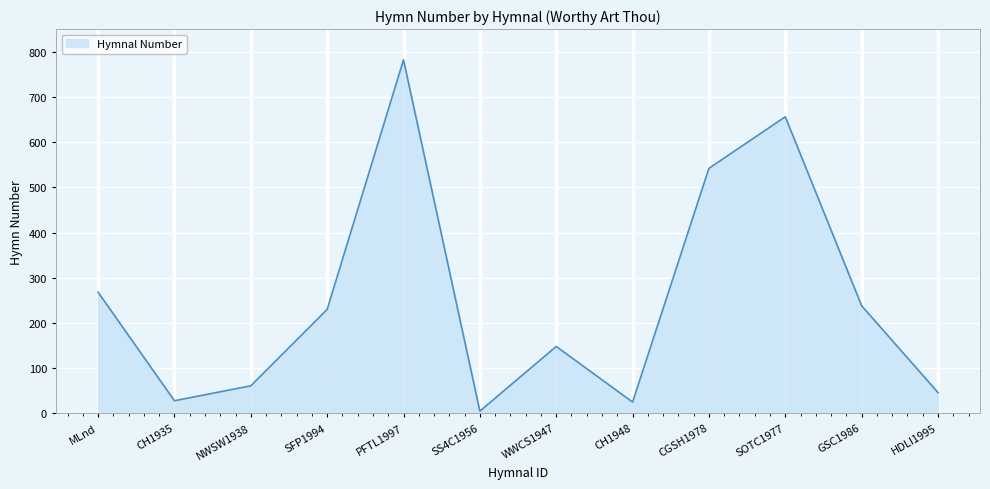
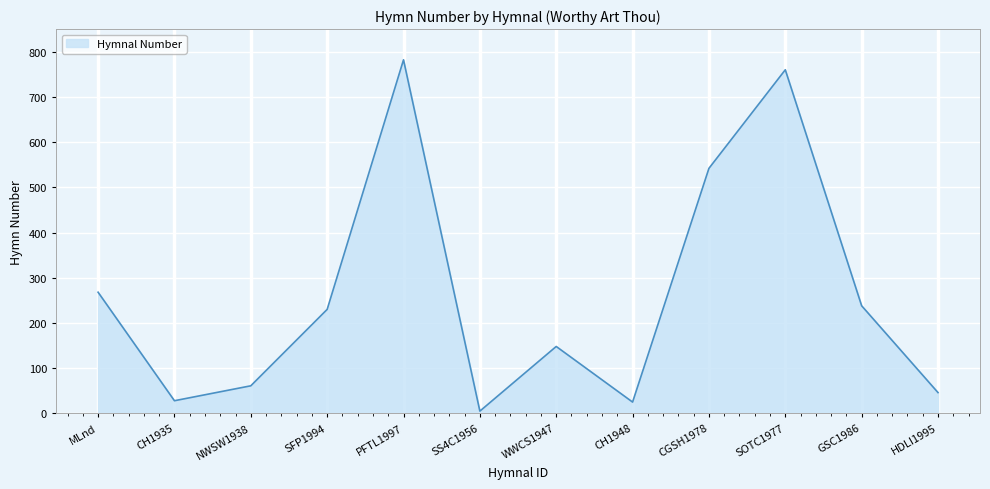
SOTC1977: 660 -> 760
